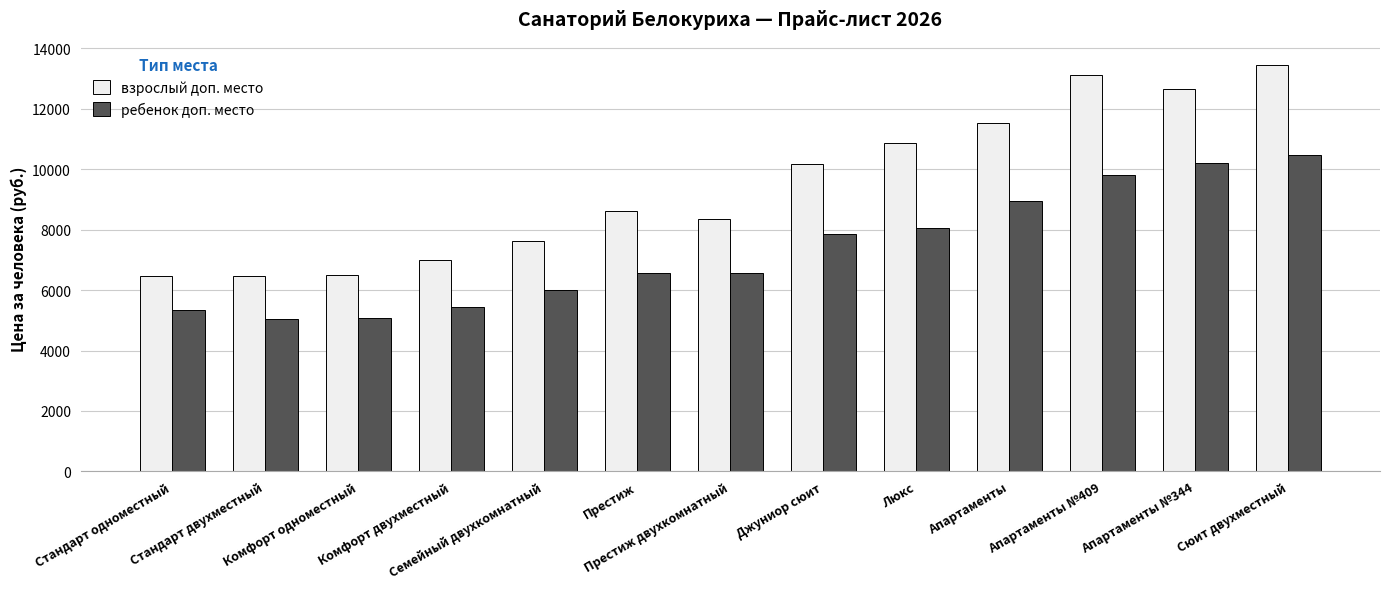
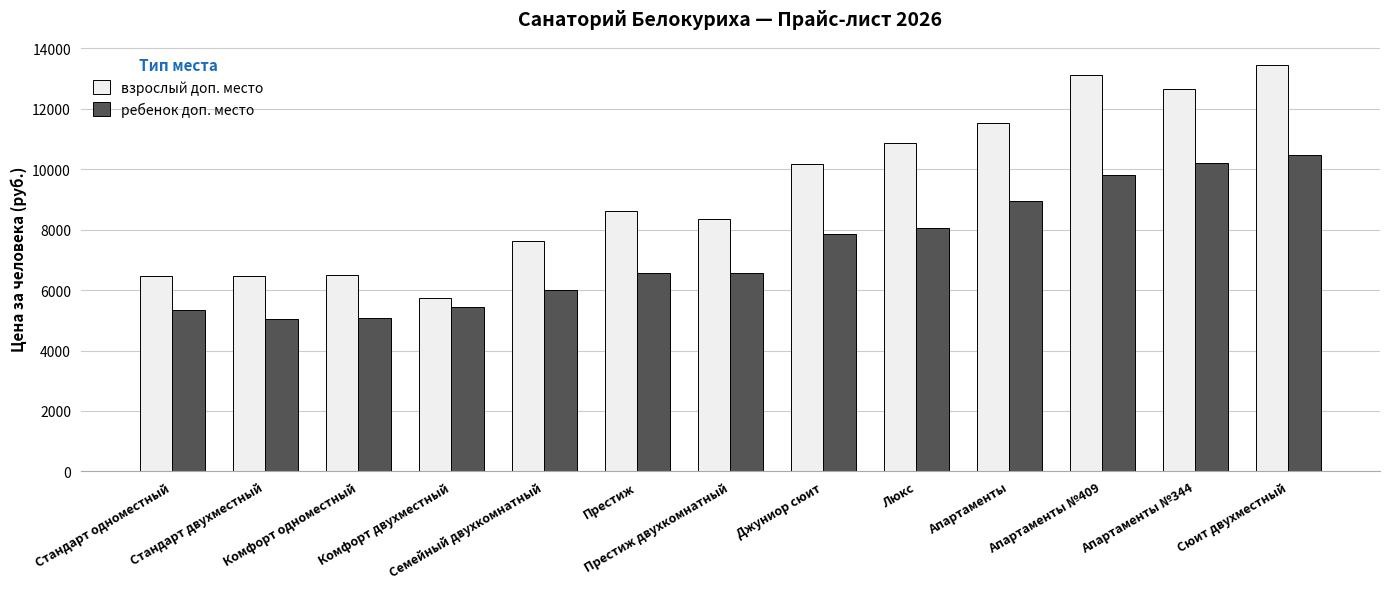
взрослый доп. место, Комфорт двухместный: 7000 -> 5700
